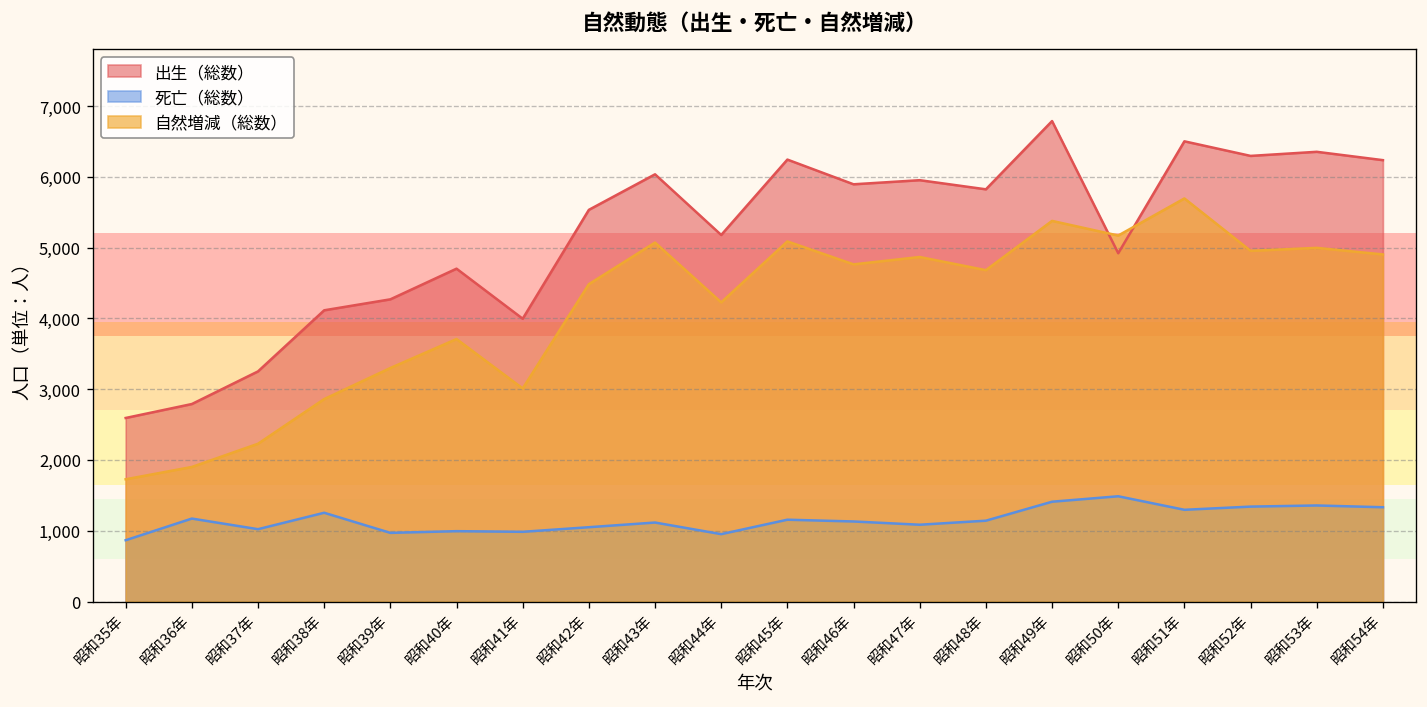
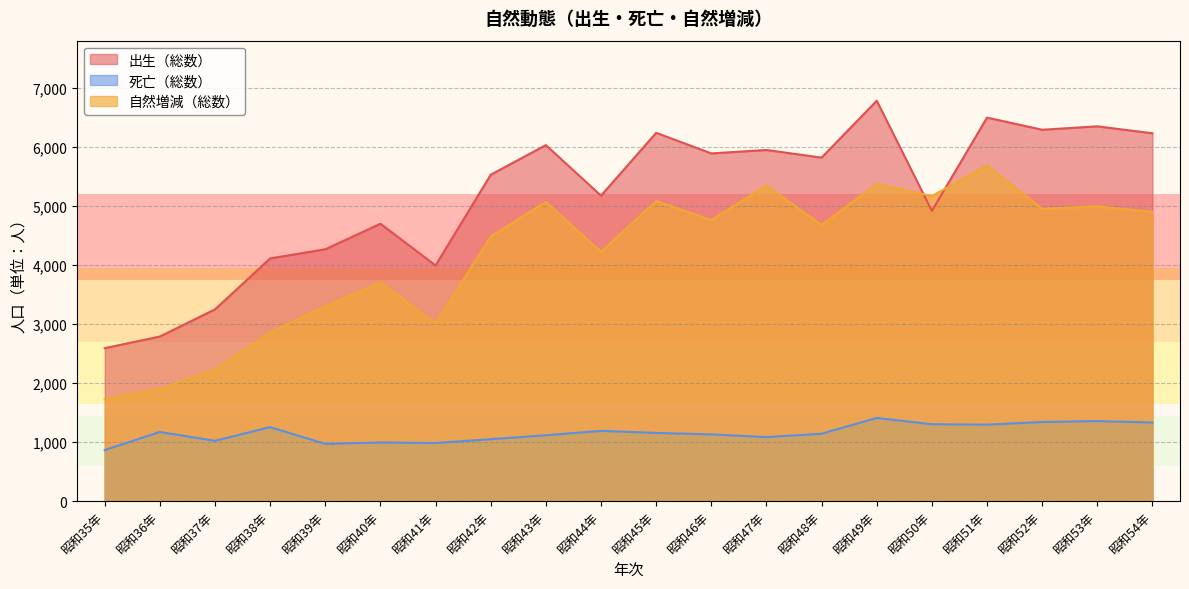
死亡（総数）, 昭和44年: 1,000 -> 1,200
自然増減（総数）, 昭和47年: 4,900 -> 5,400
死亡（総数）, 昭和50年: 1,500 -> 1,300
